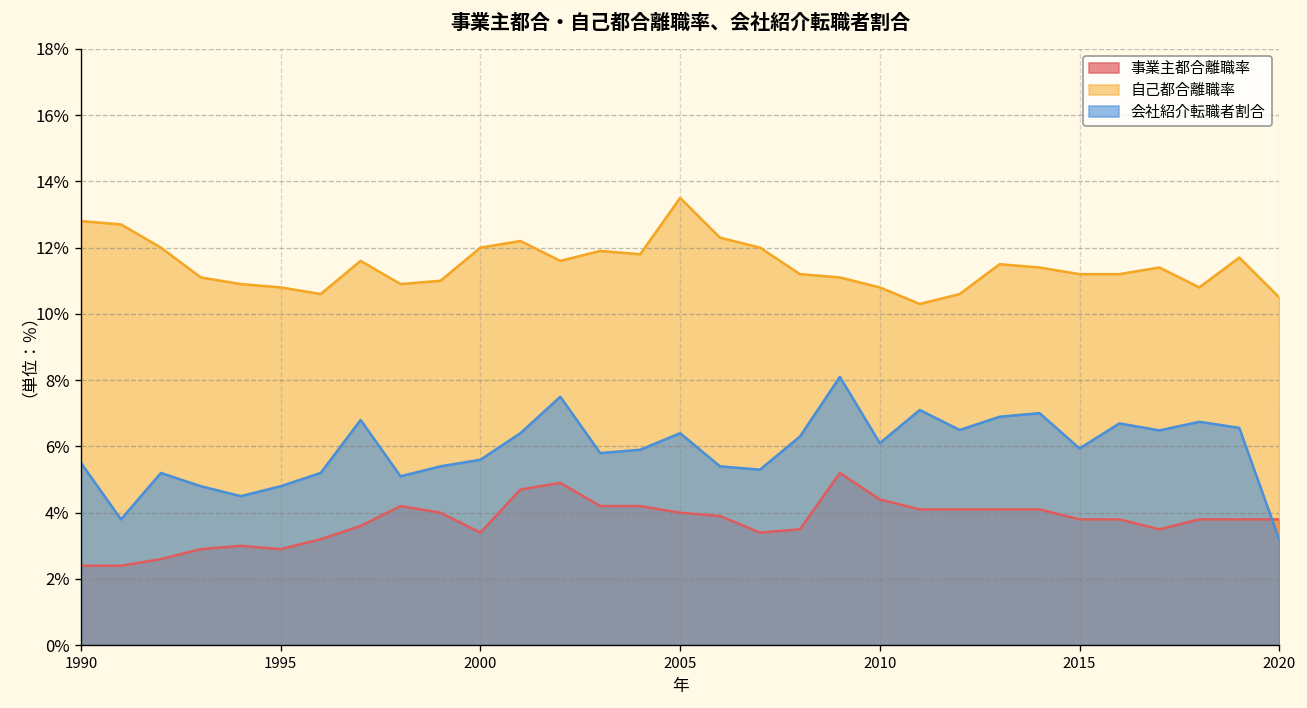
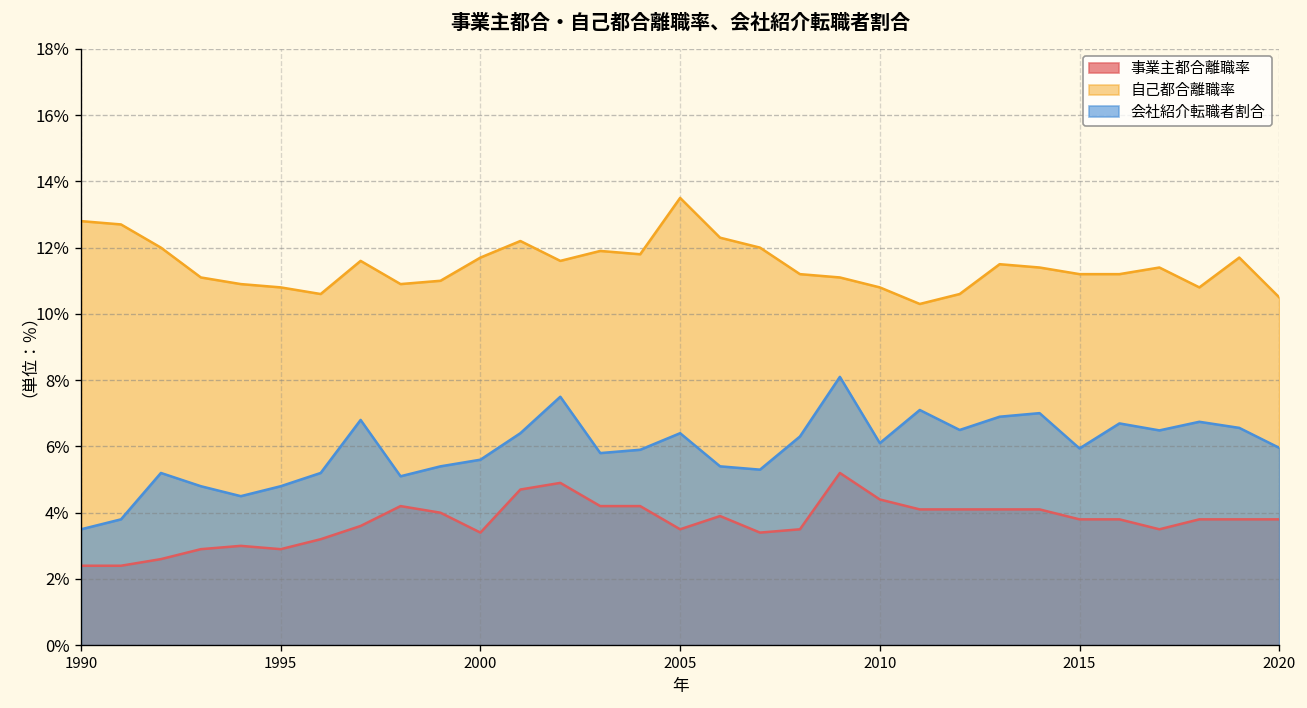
会社紹介転職者割合, 1990: 5.5% -> 3.5%
自己都合離職率, 2000: 12.0% -> 11.7%
事業主都合離職率, 2005: 4.0% -> 3.5%
会社紹介転職者割合, 2020: 3.2% -> 6.0%
